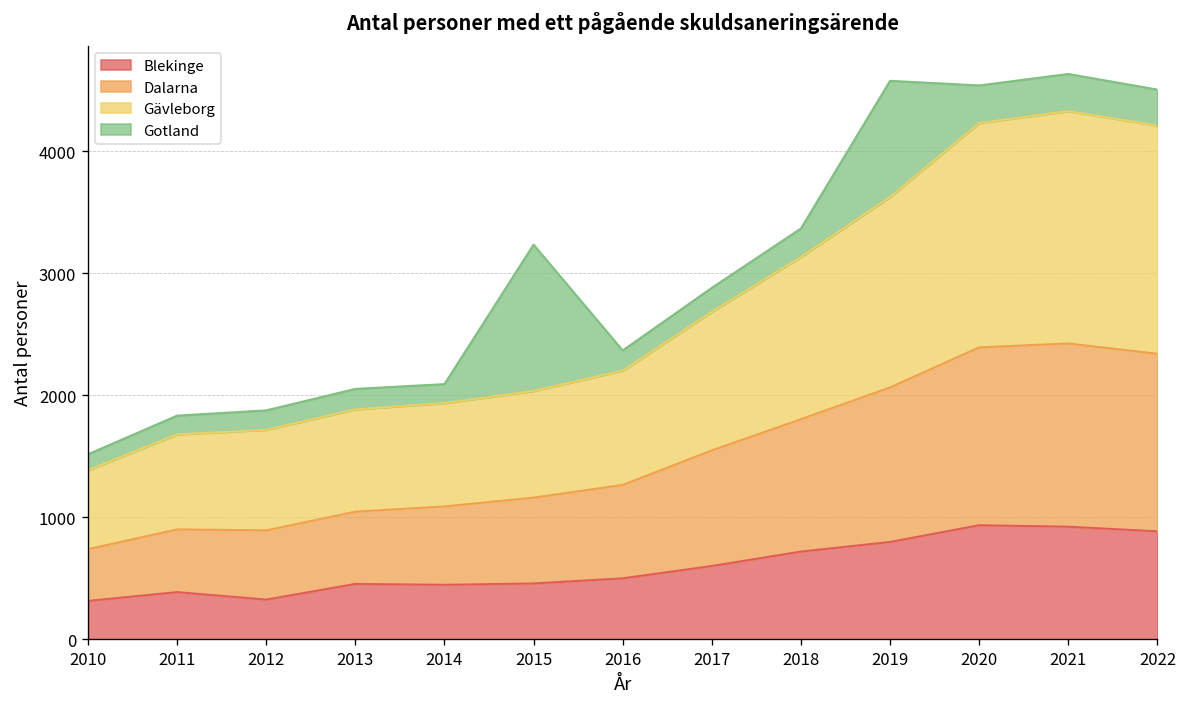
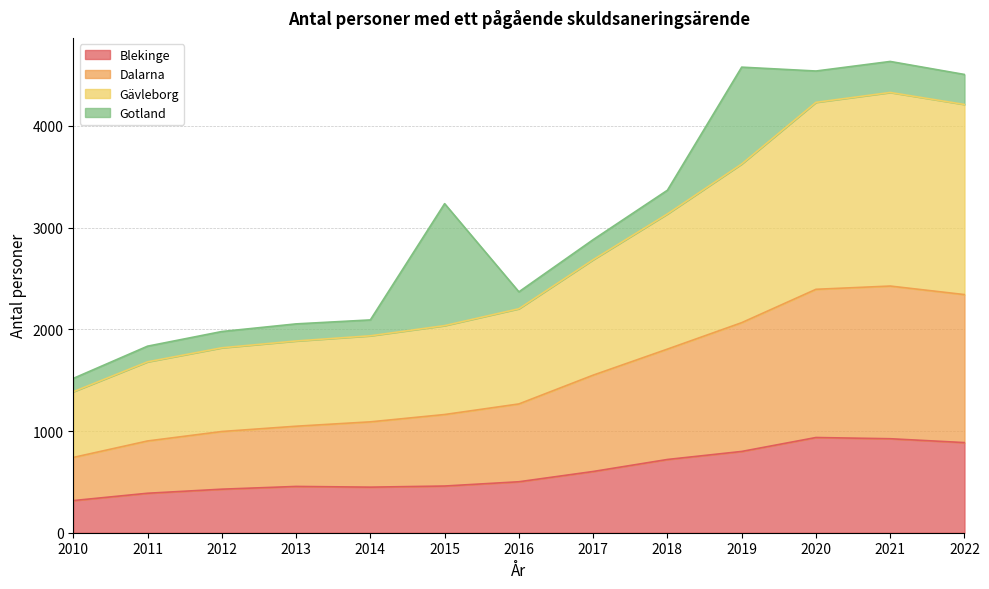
Blekinge, 2012: 330 -> 430
